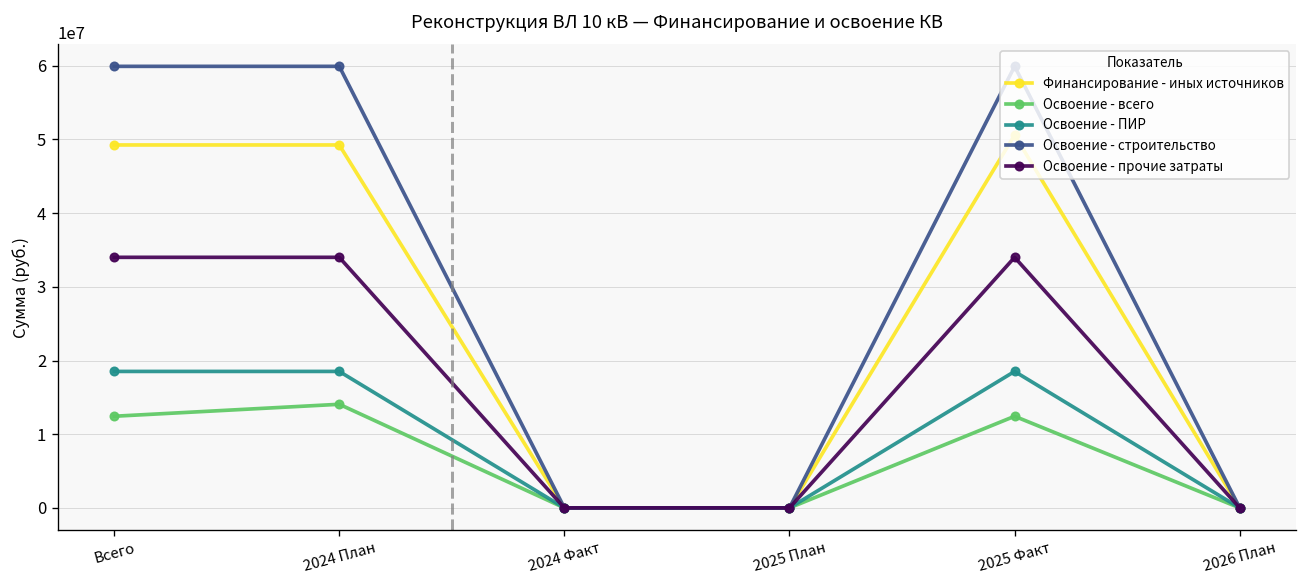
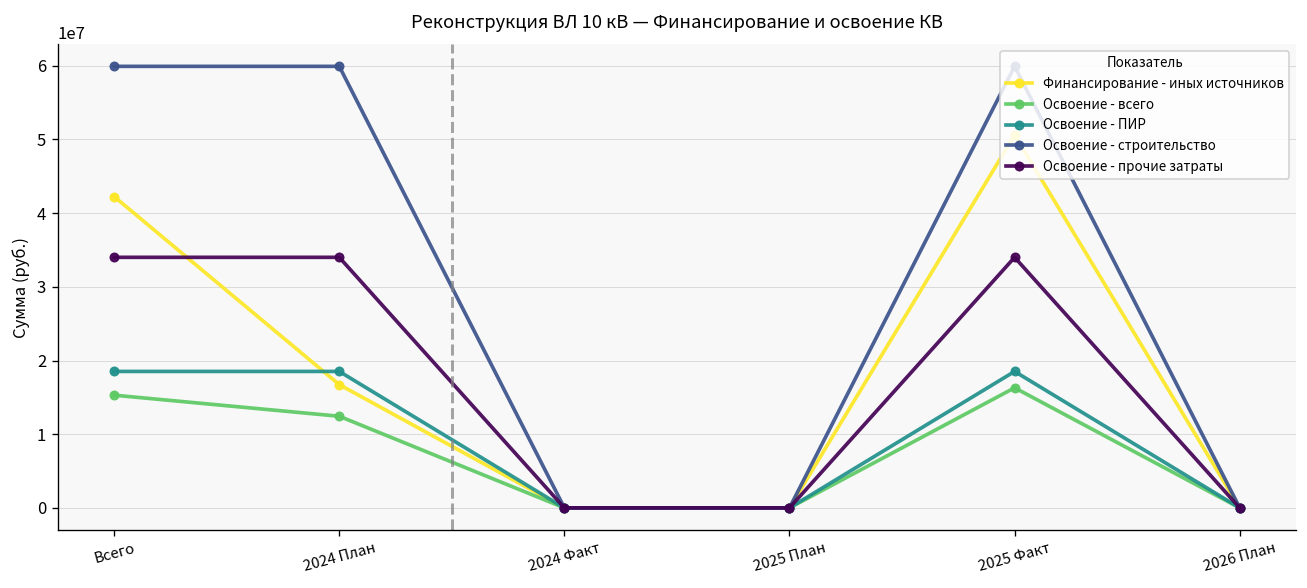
Финансирование - иных источников, Всего: 49000000 -> 42000000
Освоение - всего, Всего: 12000000 -> 15000000
Финансирование - иных источников, 2024 План: 49000000 -> 17000000
Освоение - всего, 2024 План: 14000000 -> 12000000
Освоение - всего, 2025 Факт: 12000000 -> 16000000
